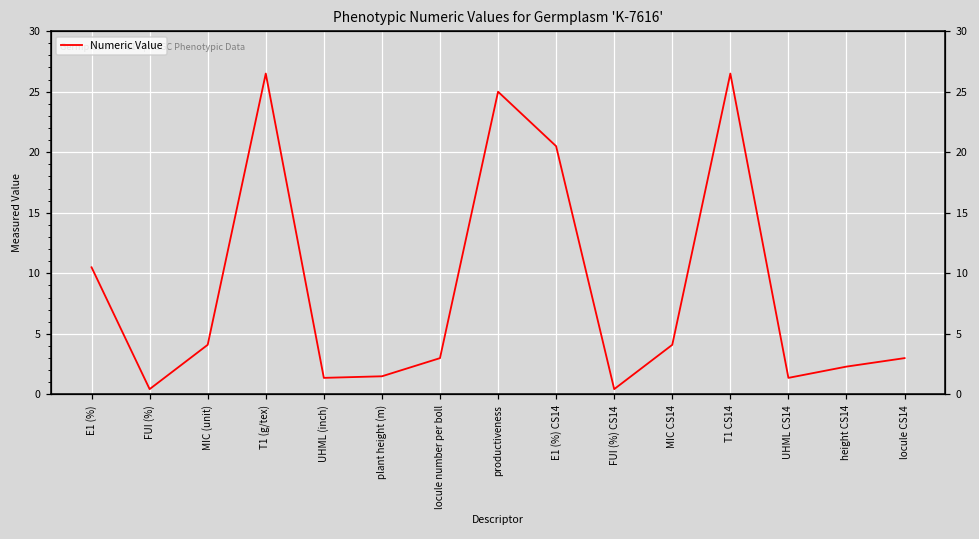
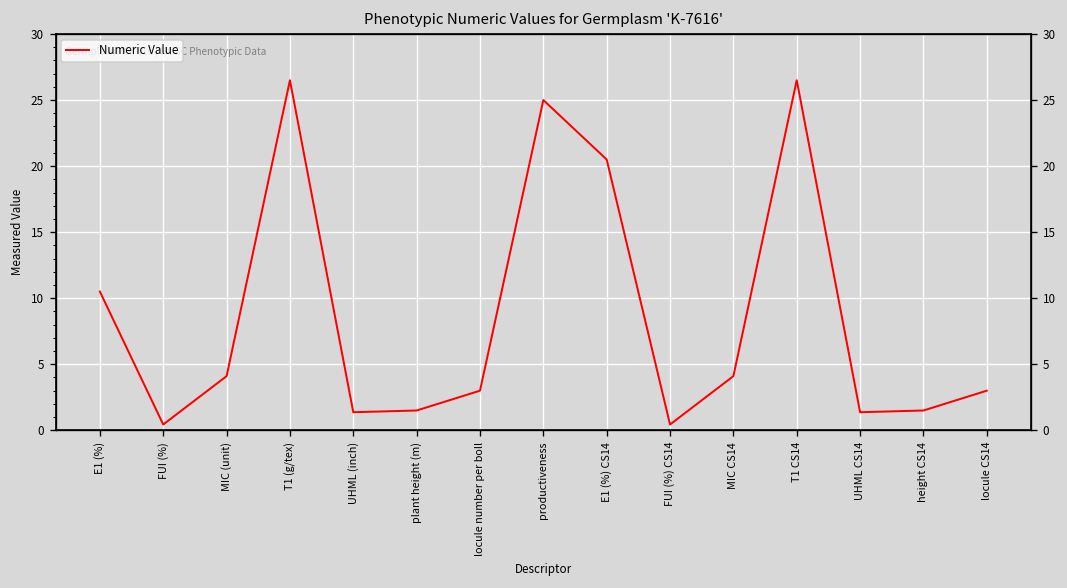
height CS14: 2.3 -> 1.5
